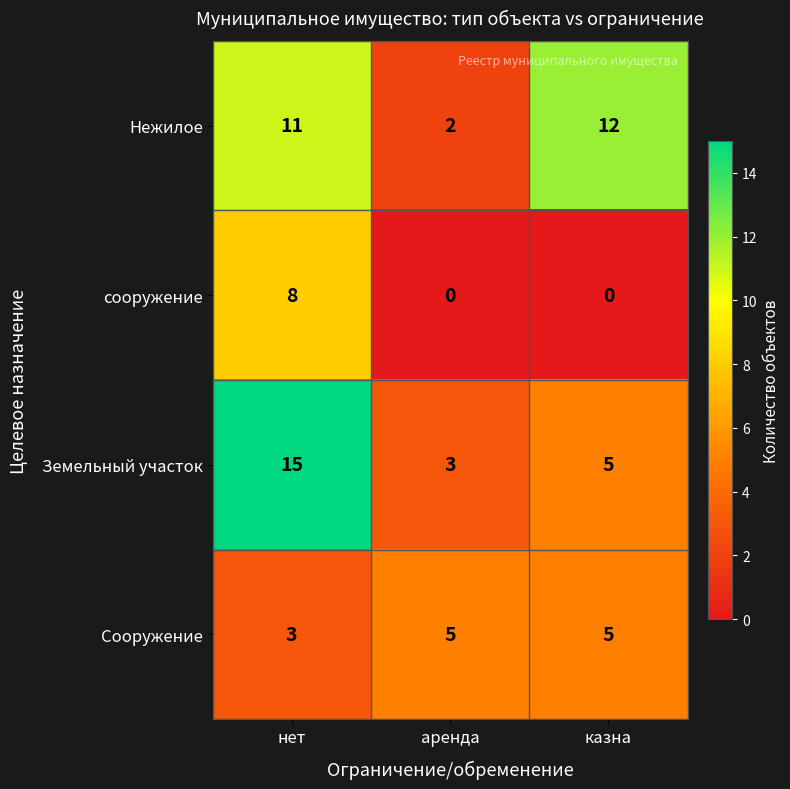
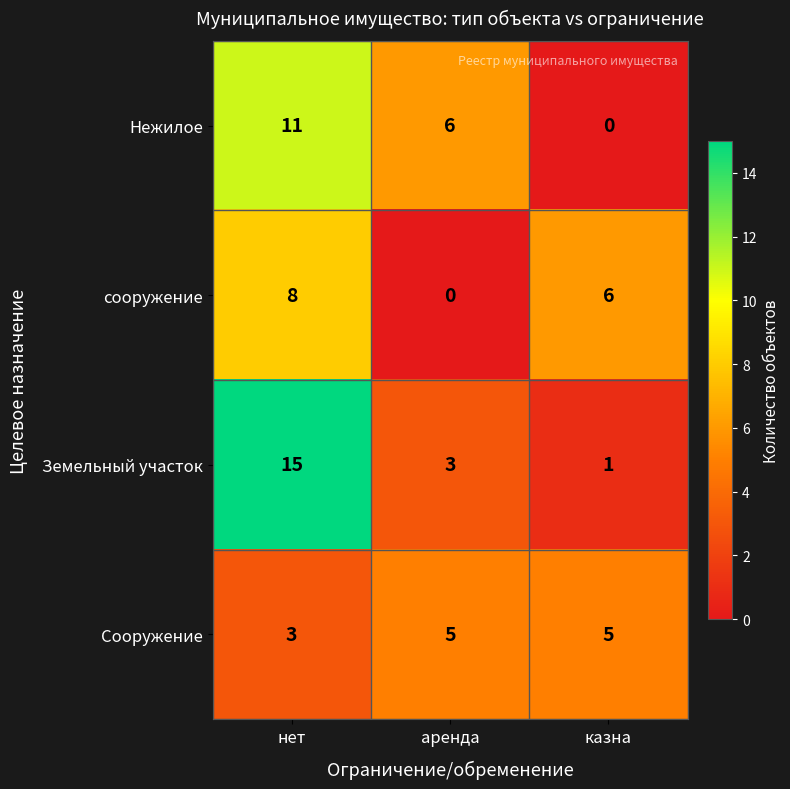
Нежилое, аренда: 2 -> 6
Нежилое, казна: 12 -> 0
сооружение, казна: 0 -> 6
Земельный участок, казна: 5 -> 1
